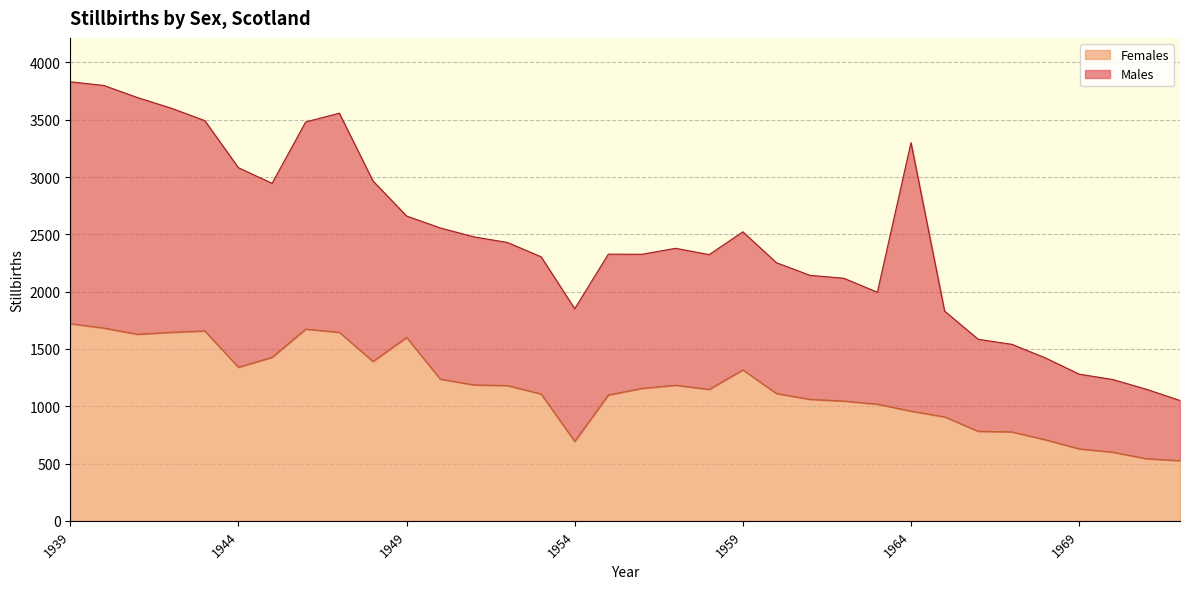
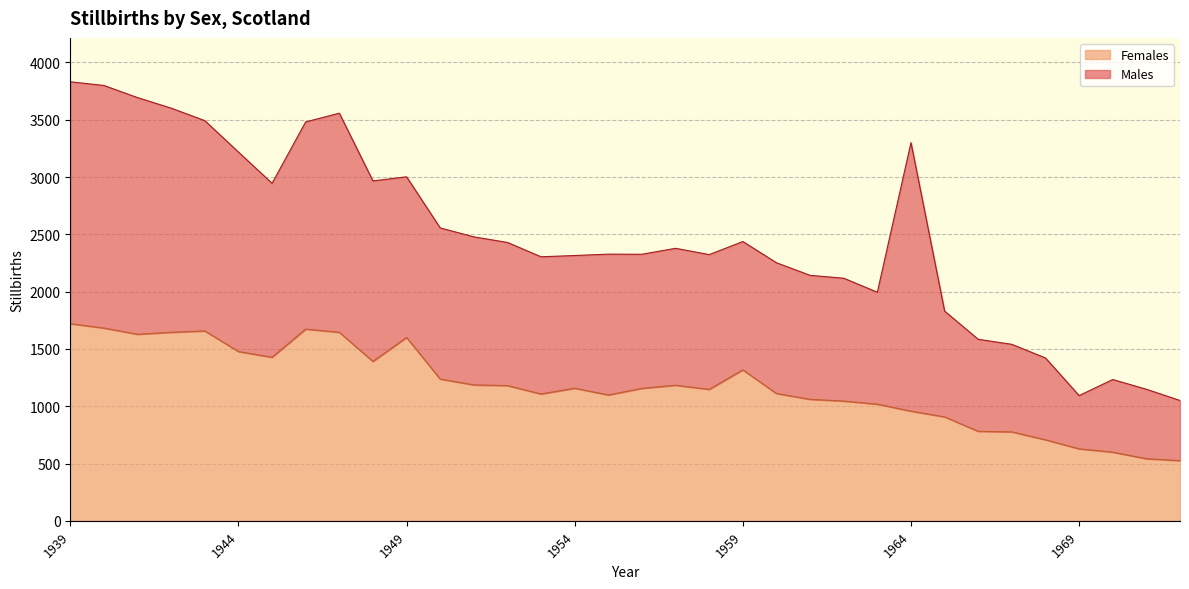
Females, 1944: 1340 -> 1480
Males, 1949: 1060 -> 1400
Females, 1954: 690 -> 1160
Males, 1959: 1210 -> 1120
Males, 1969: 650 -> 470
